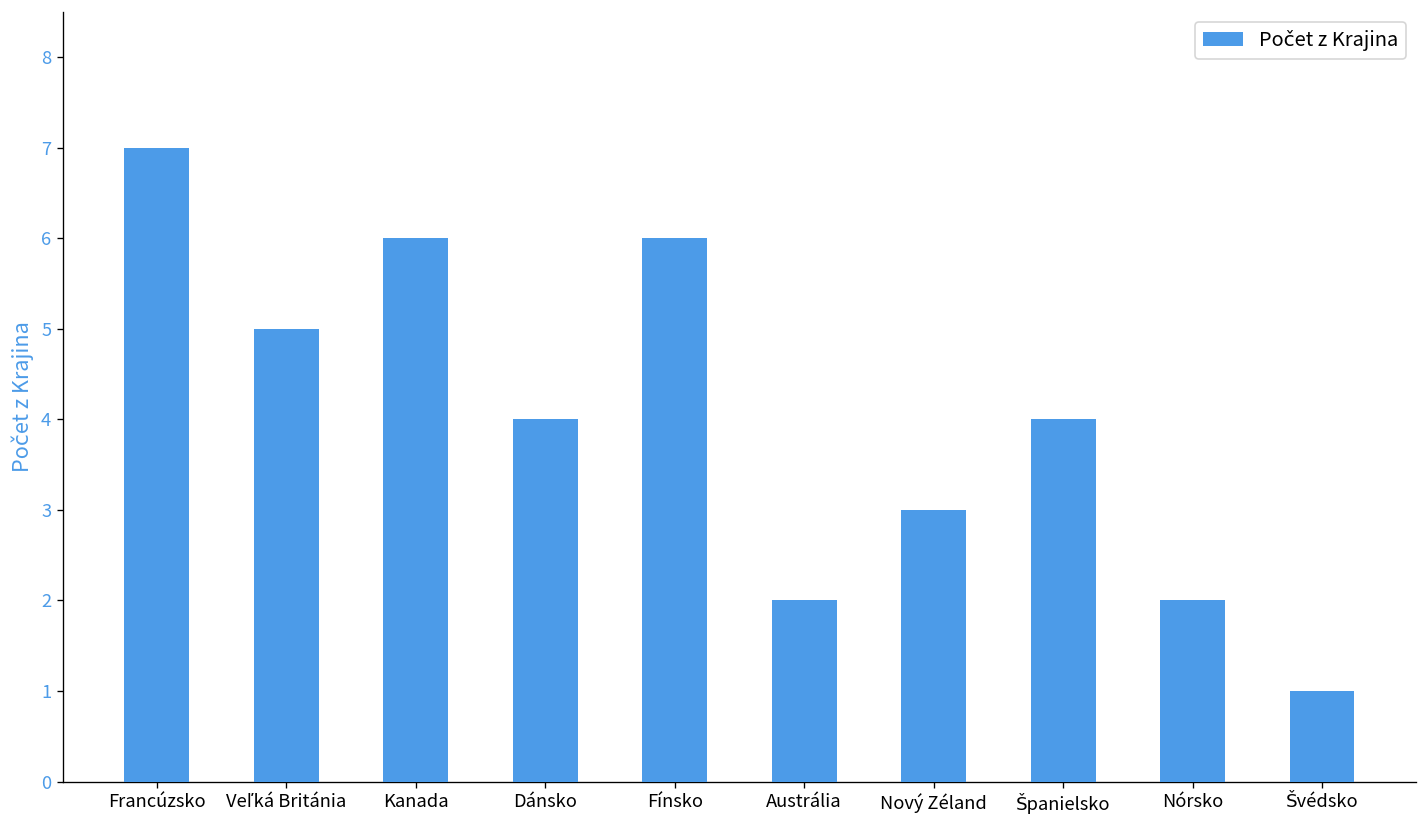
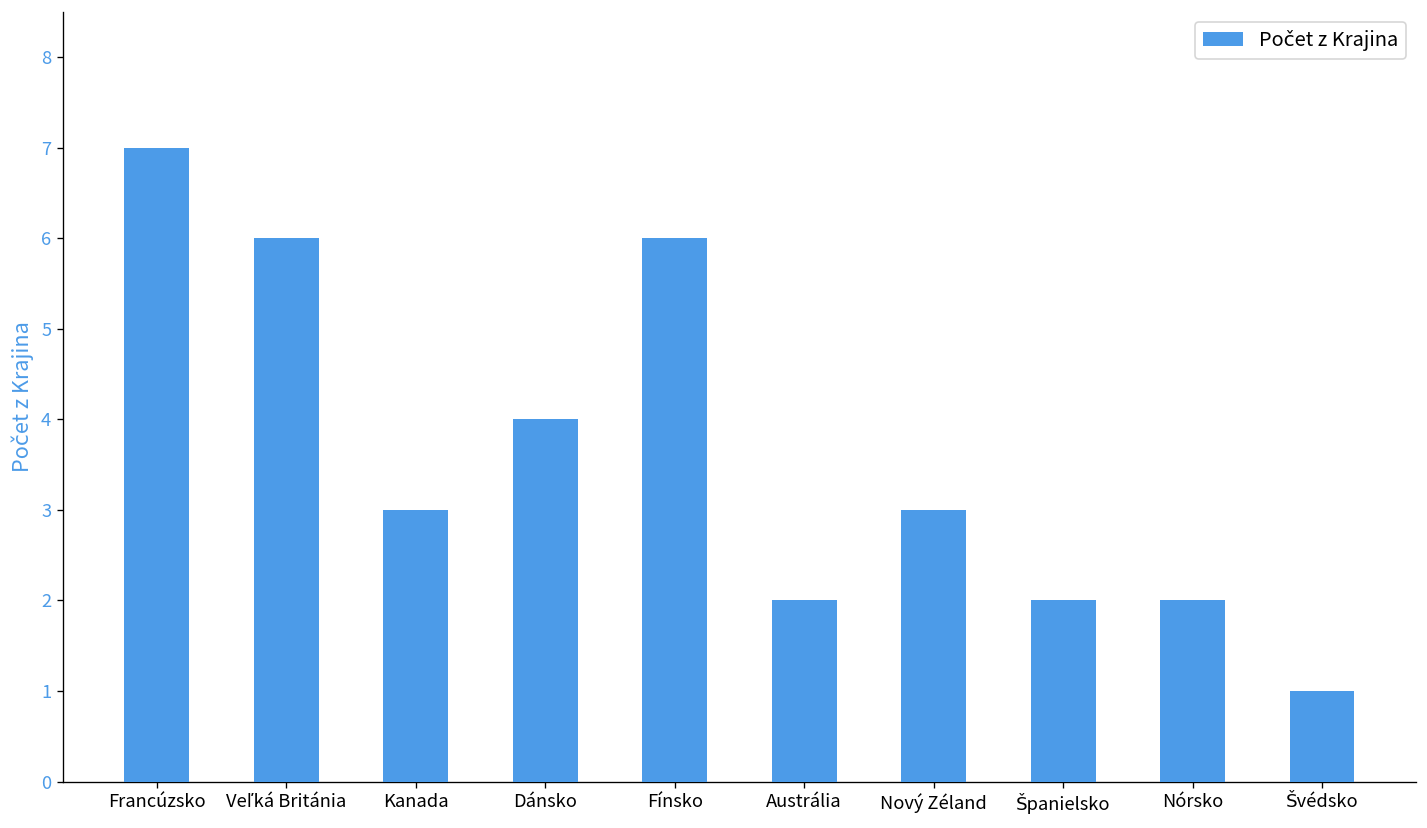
Veľká Británia: 5 -> 6
Kanada: 6 -> 3
Španielsko: 4 -> 2
